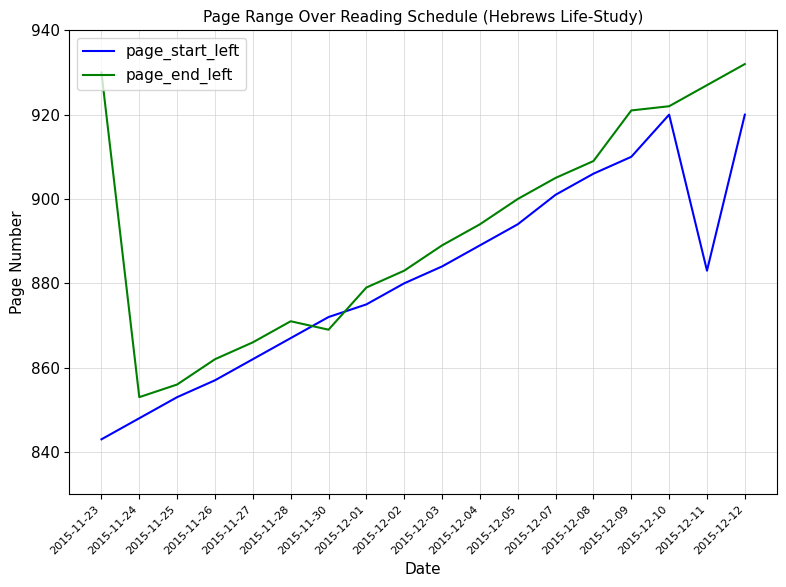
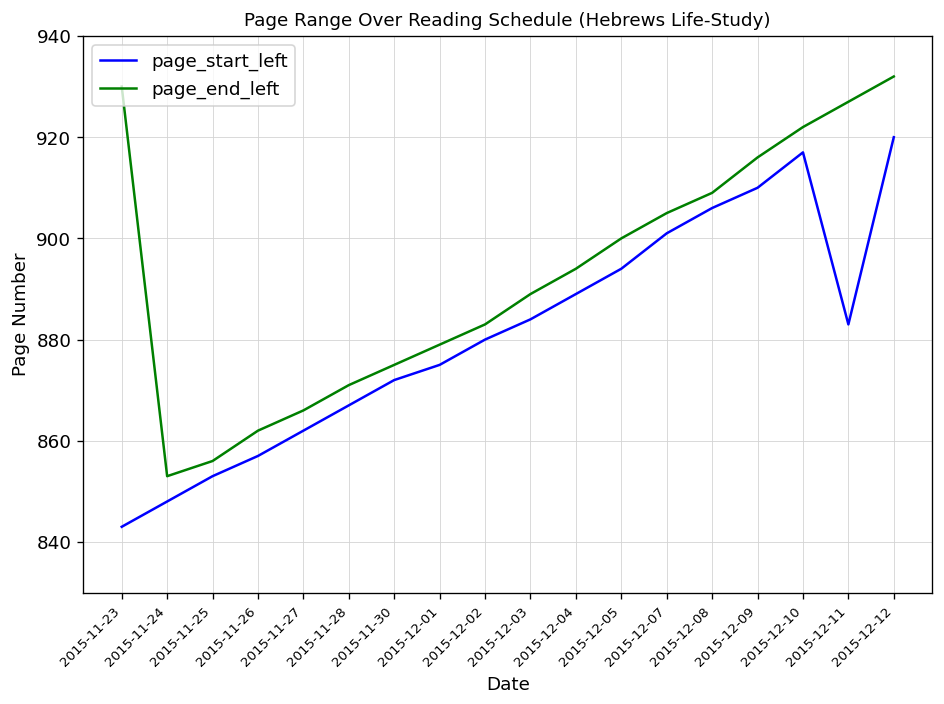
page_end_left, 2015-11-30: 869 -> 875
page_end_left, 2015-12-09: 921 -> 916
page_start_left, 2015-12-10: 920 -> 917
